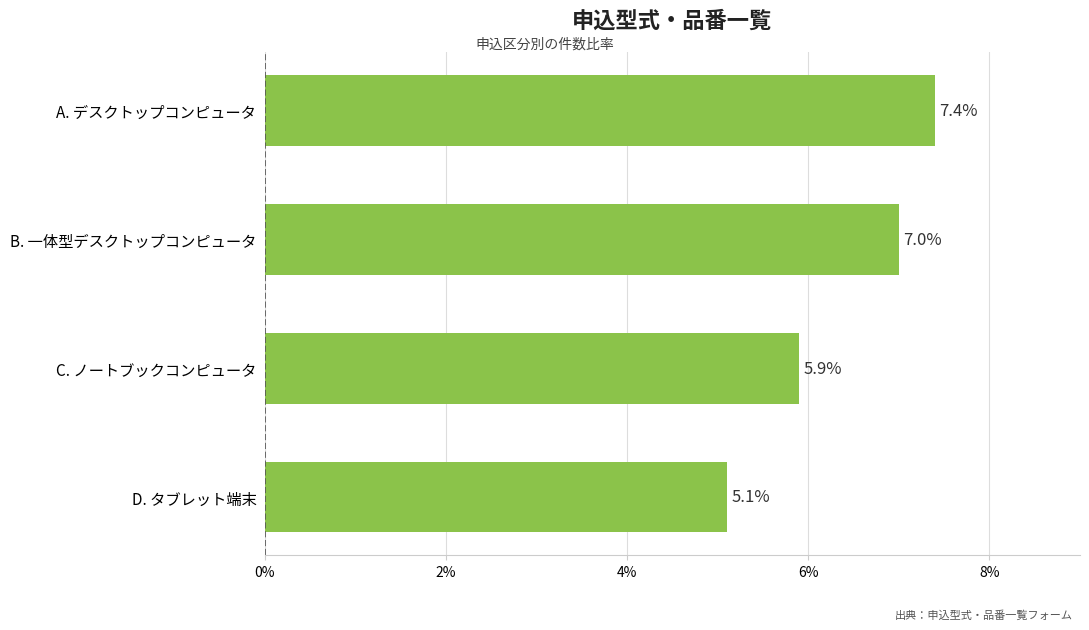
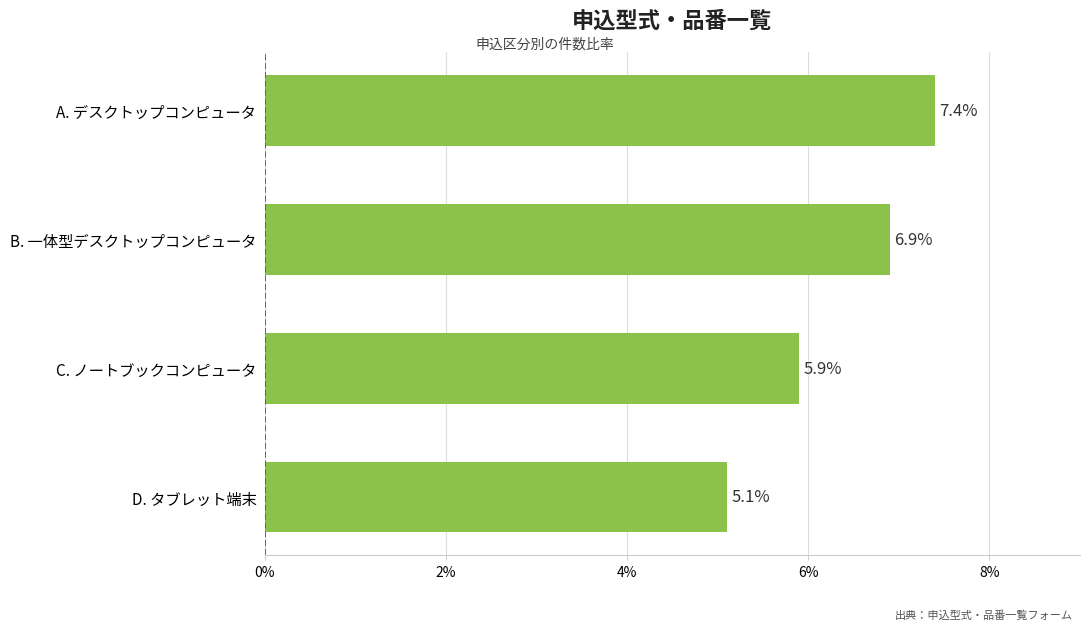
B. 一体型デスクトップコンピュータ: 7.0% -> 6.9%
